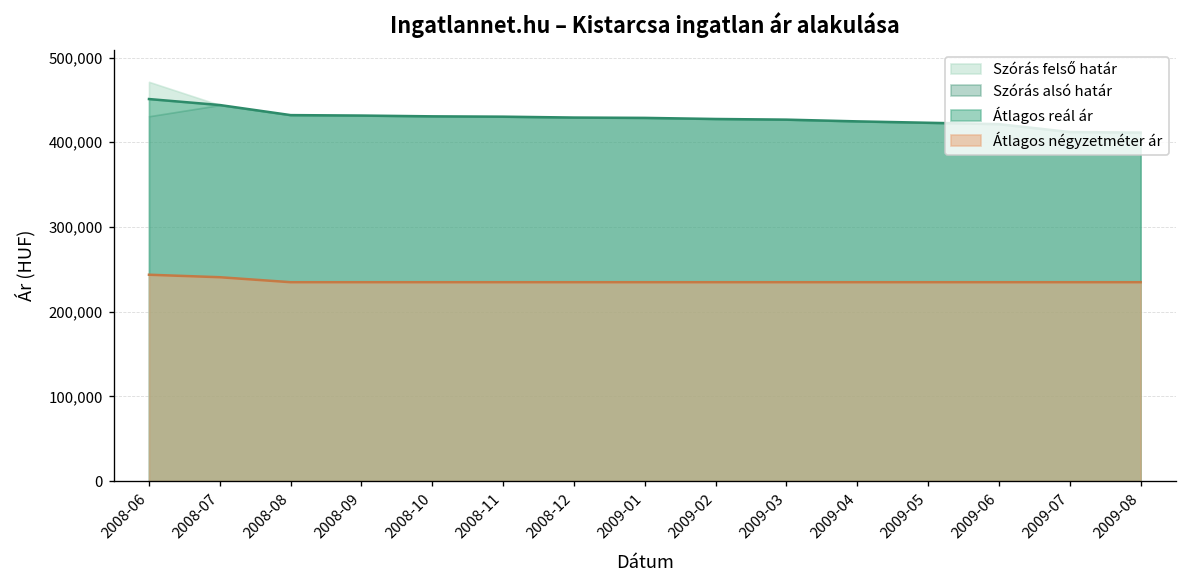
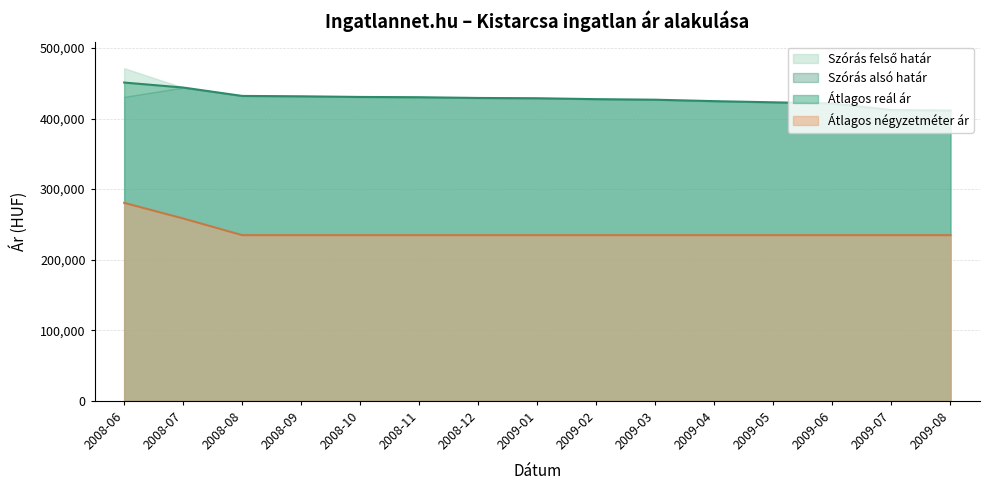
Átlagos négyzetméter ár, 2008-06: 240,000 -> 280,000
Átlagos négyzetméter ár, 2008-07: 240,000 -> 260,000
